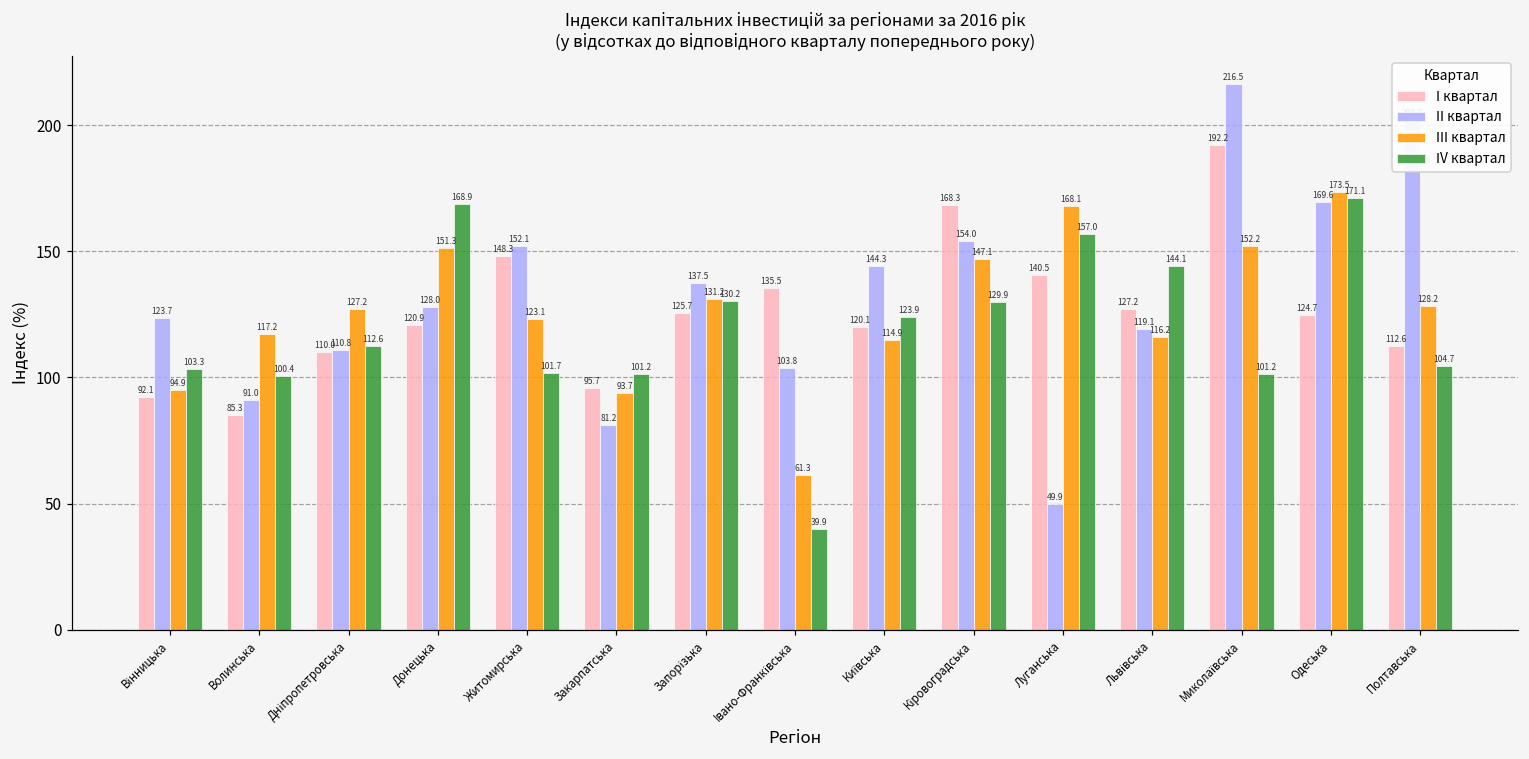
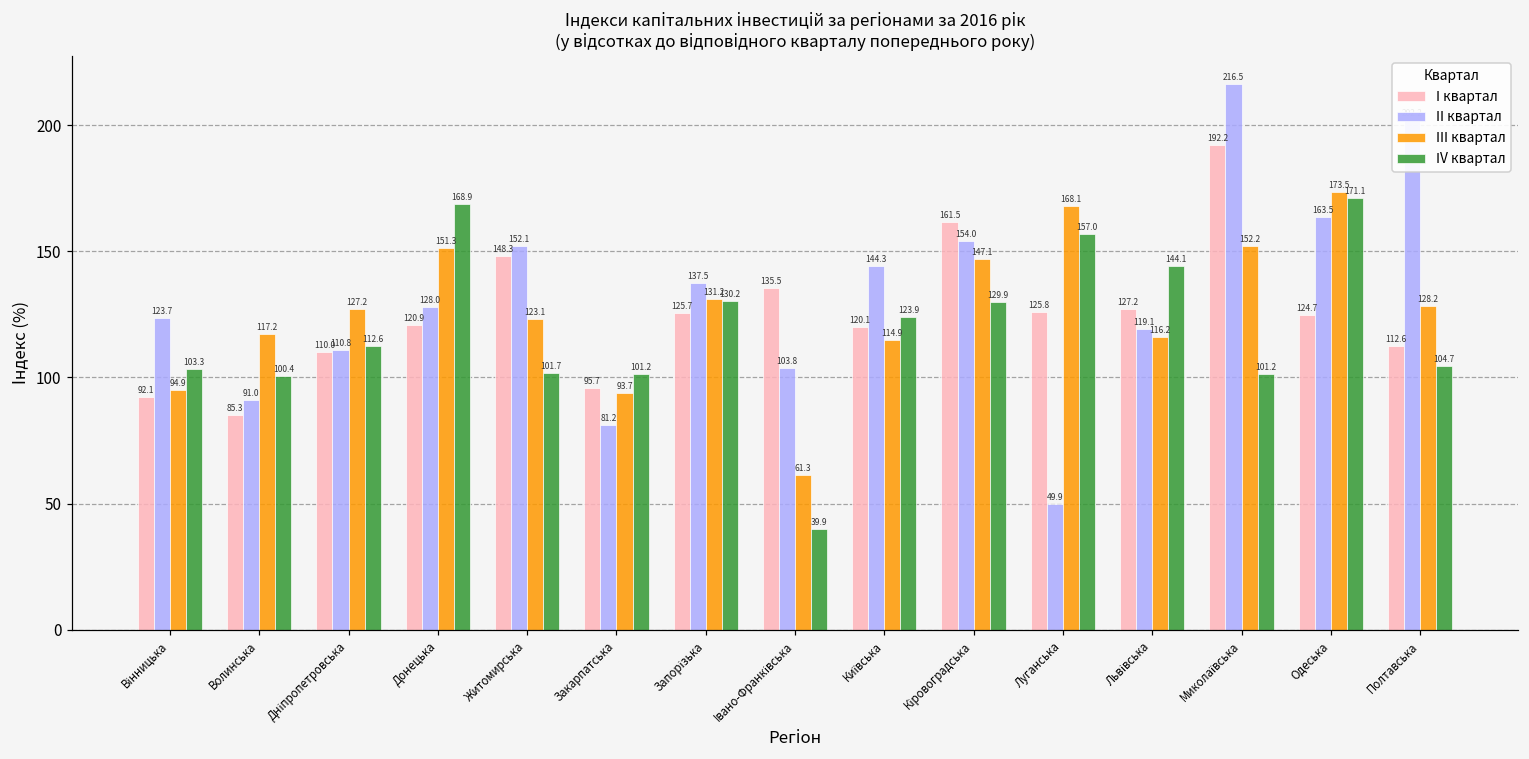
І квартал, Кіровоградська: 168.3 -> 161.5
І квартал, Луганська: 140.5 -> 125.8
ІІ квартал, Одеська: 169.6 -> 163.5
